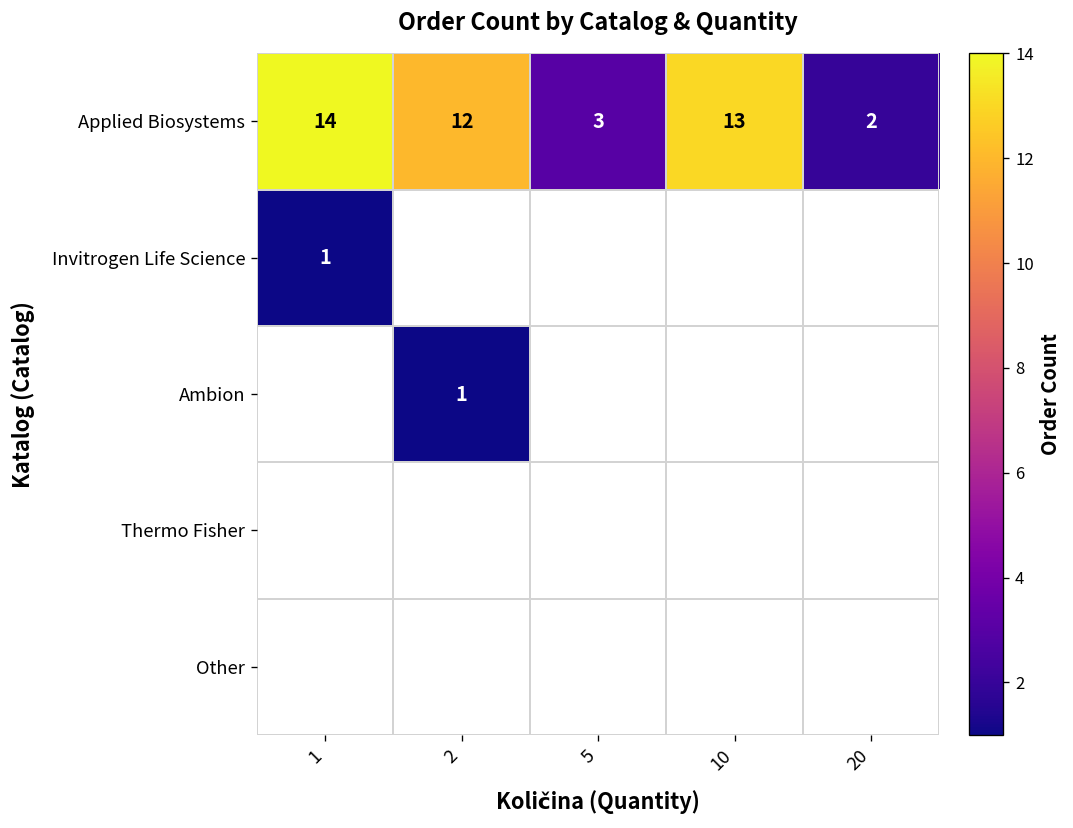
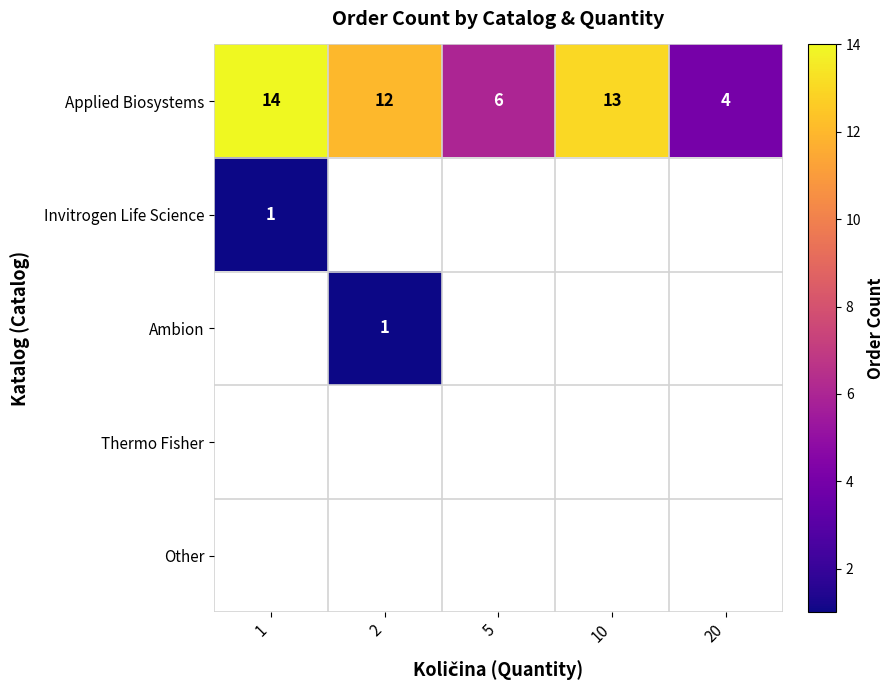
Applied Biosystems, 5: 3 -> 6
Applied Biosystems, 20: 2 -> 4
